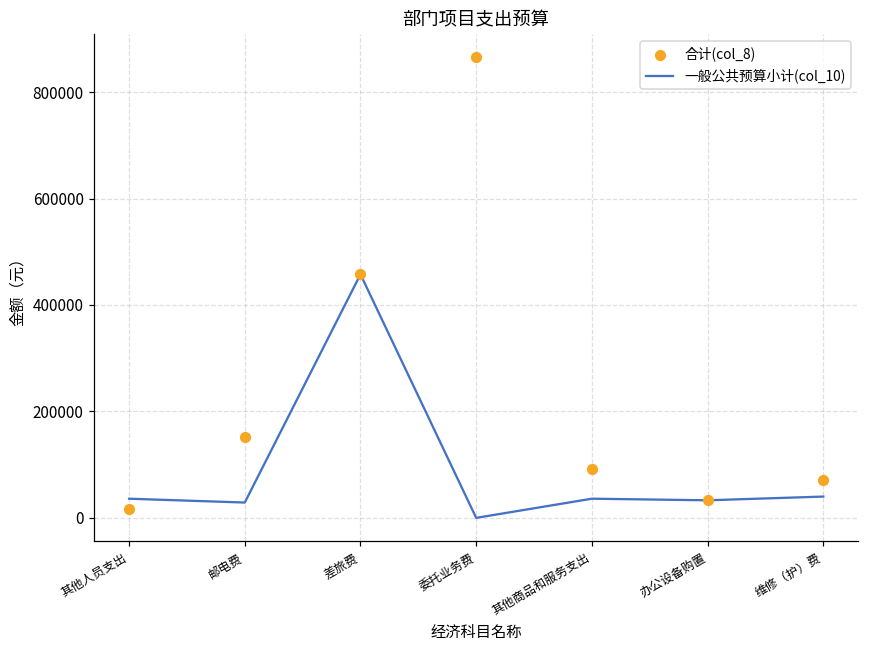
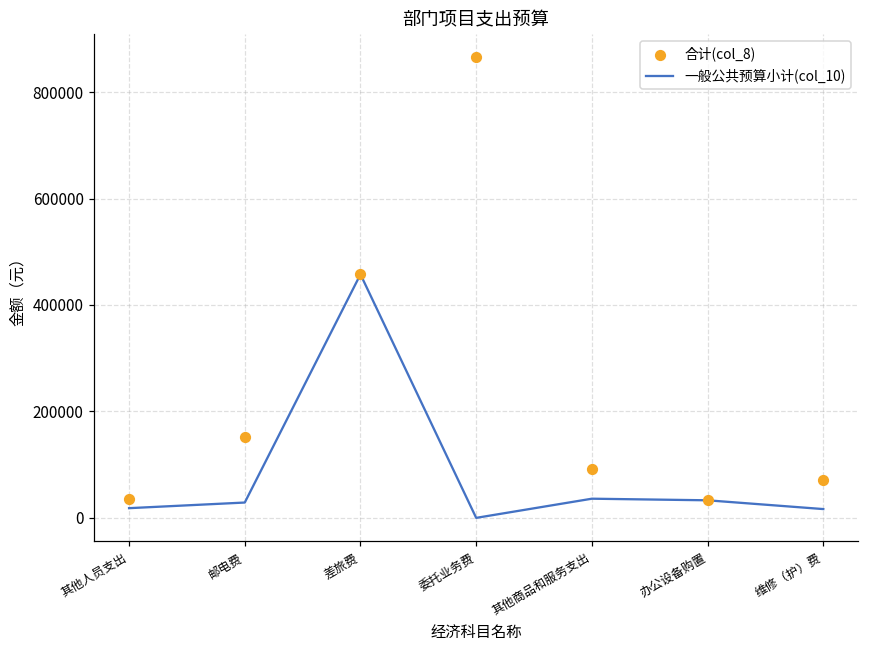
一般公共预算小计(col_10), 其他人员支出: 40000 -> 20000
合计(col_8), 其他人员支出: 20000 -> 40000
一般公共预算小计(col_10), 维修（护）费: 40000 -> 20000
